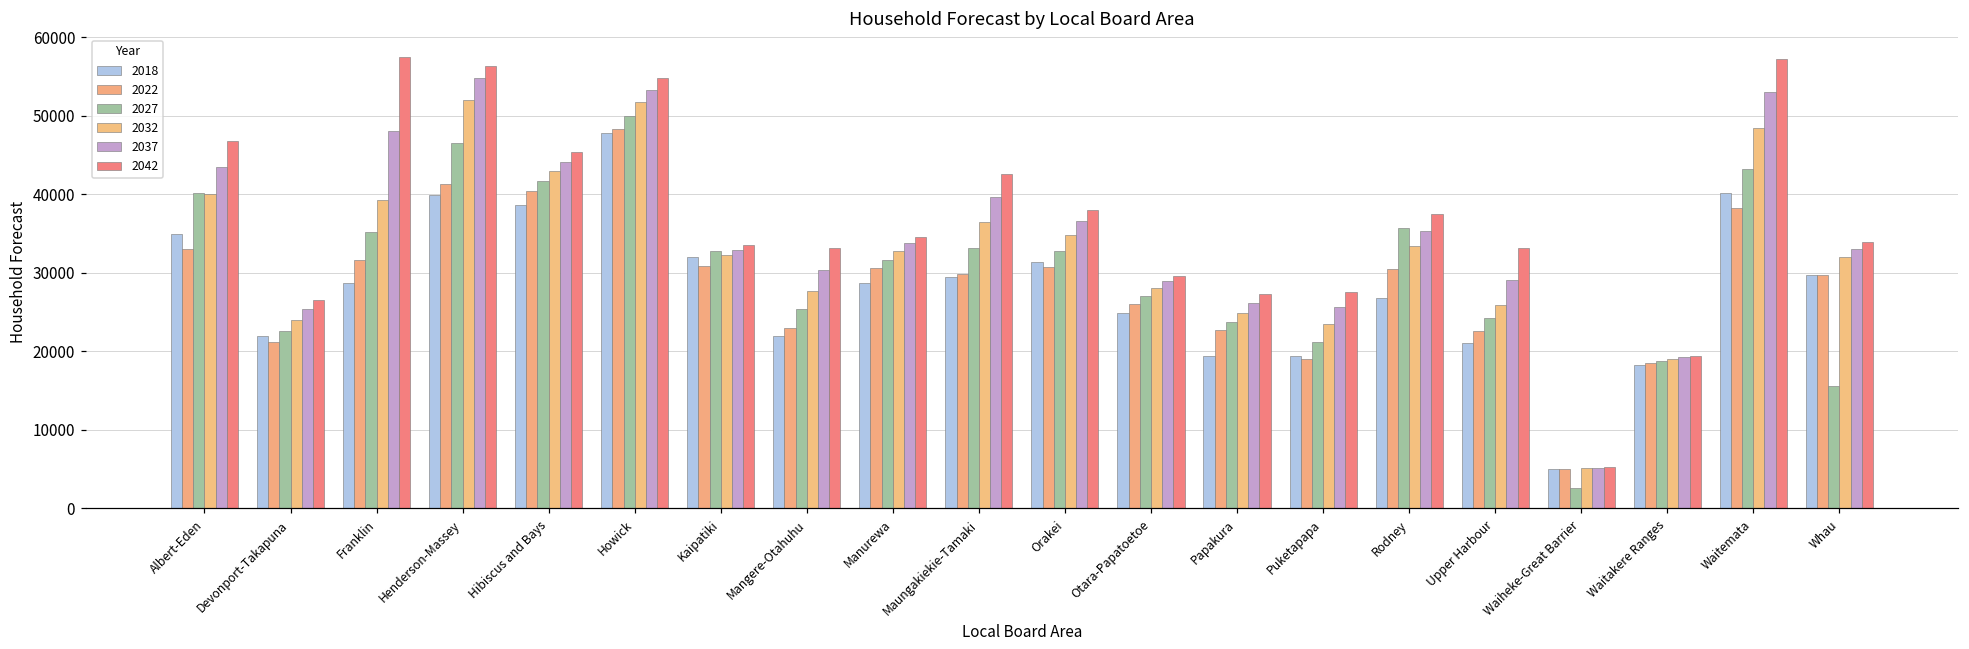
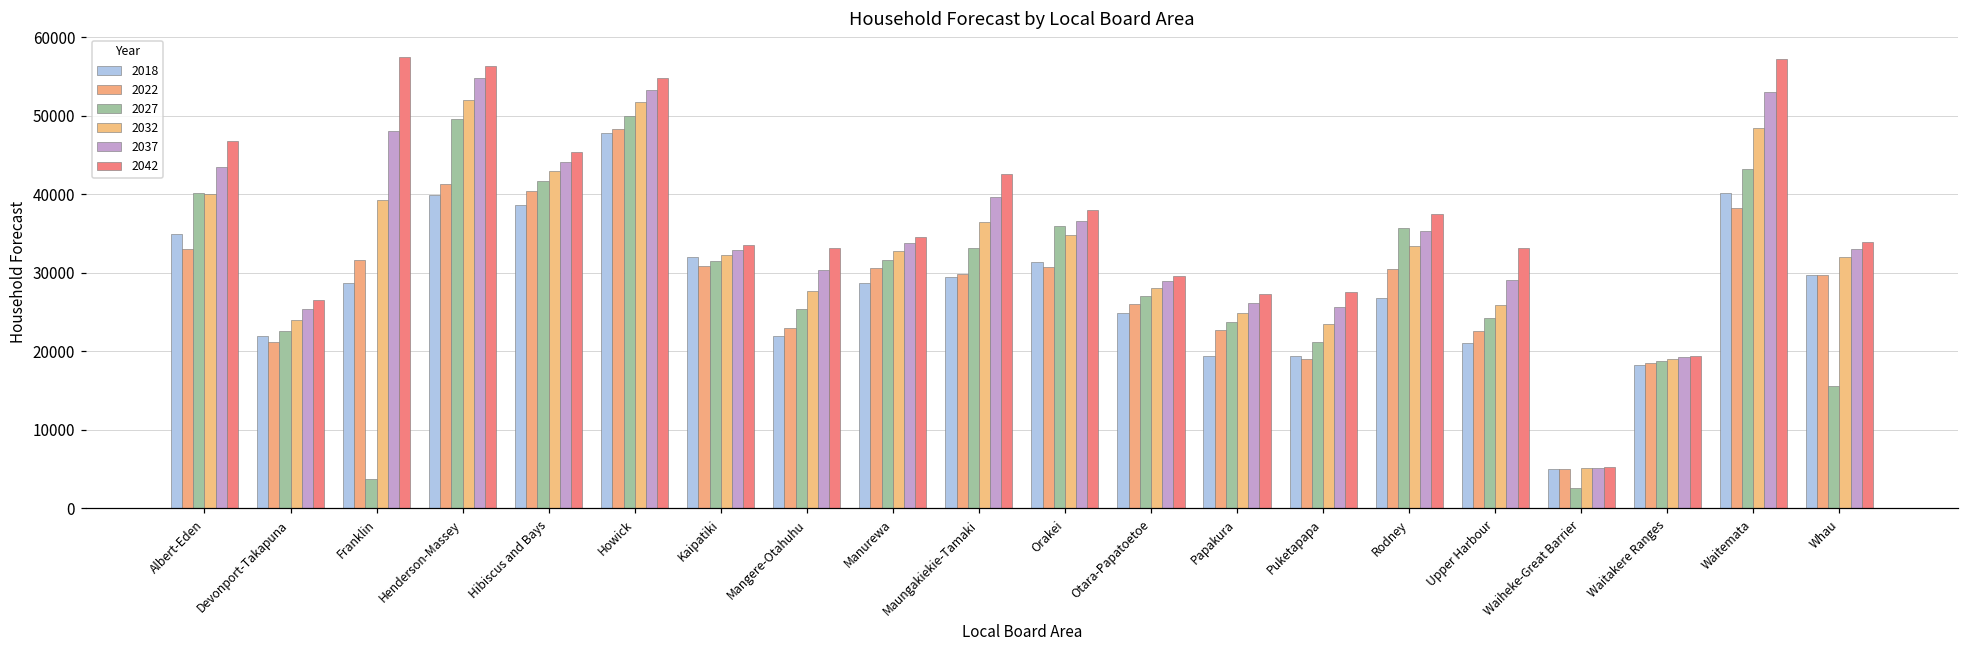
2027, Franklin: 35000 -> 4000
2027, Henderson-Massey: 47000 -> 50000
2027, Kaipatiki: 33000 -> 32000
2027, Orakei: 33000 -> 36000
